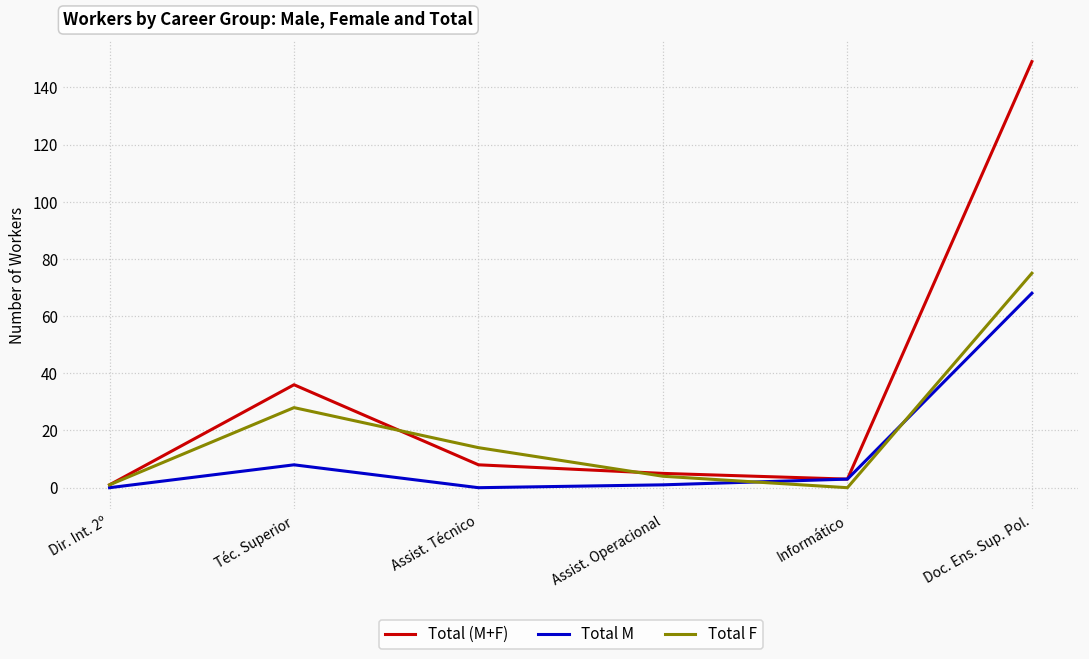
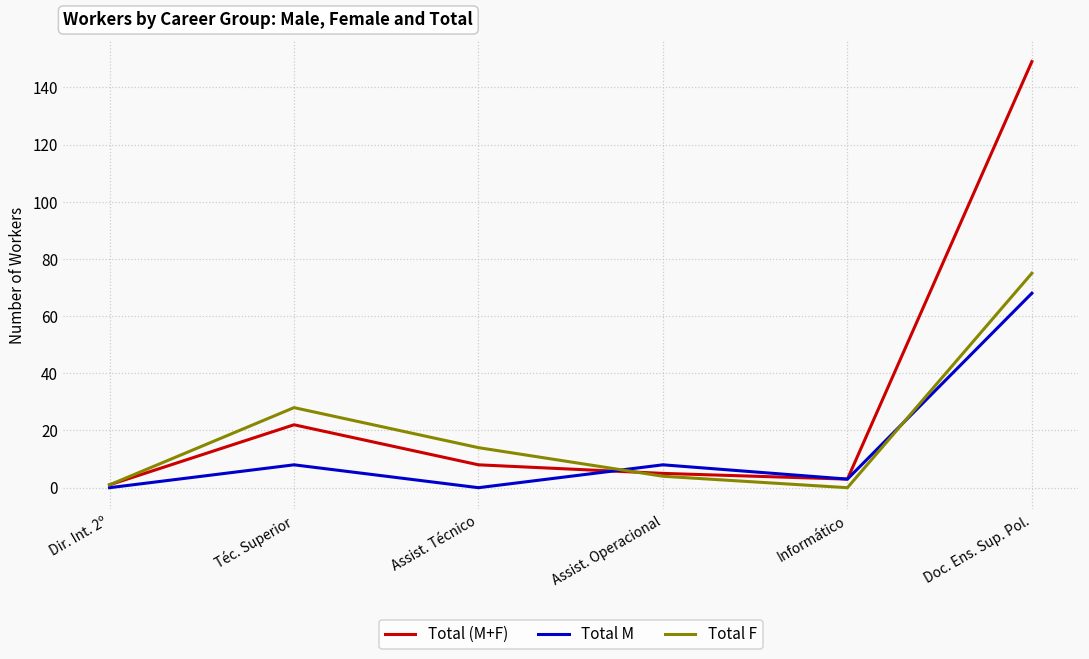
Total (M+F), Téc. Superior: 36 -> 22
Total M, Assist. Operacional: 1 -> 8
